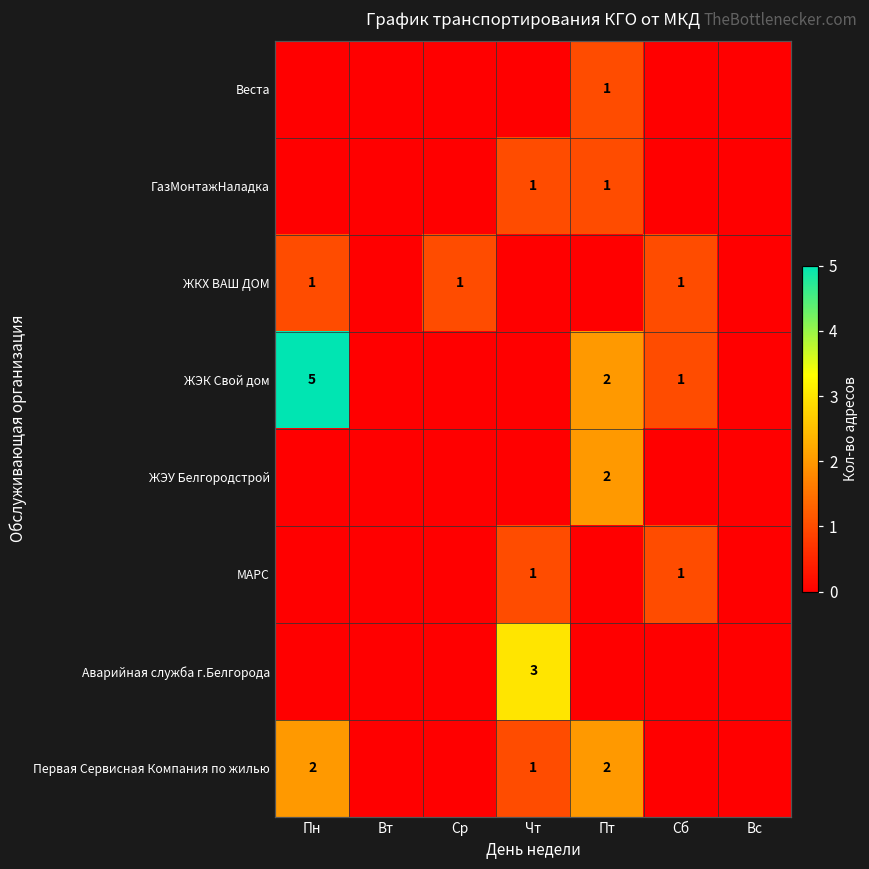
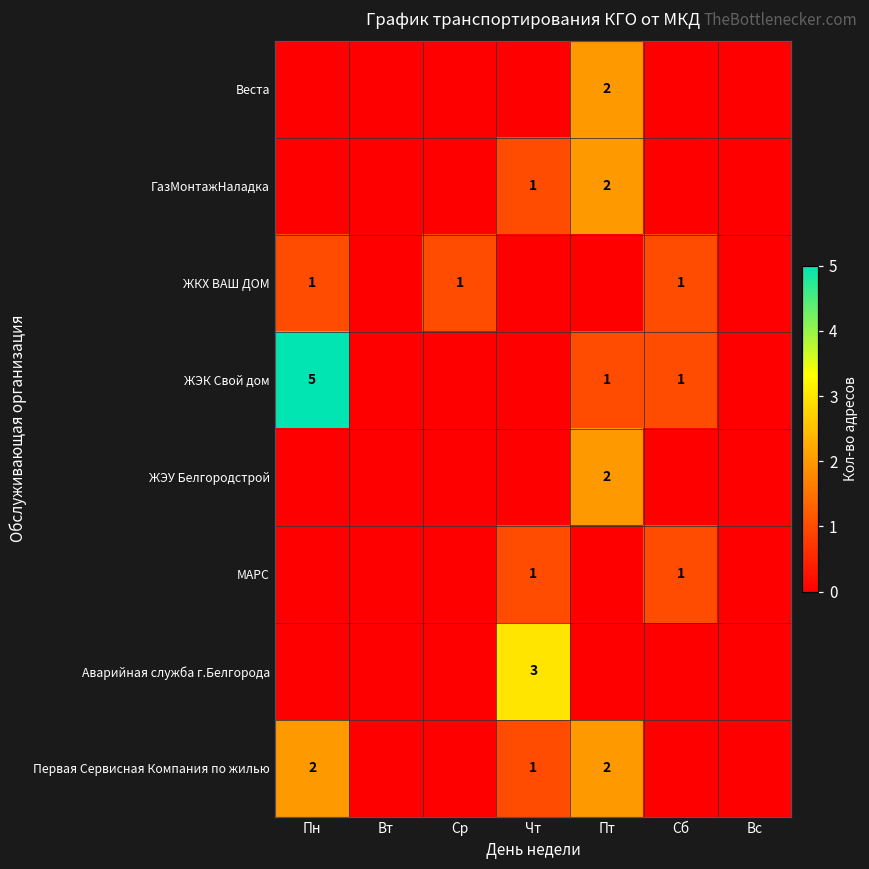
Веста, Пт: 1 -> 2
ГазМонтажНаладка, Пт: 1 -> 2
ЖЭК Свой дом, Пт: 2 -> 1
